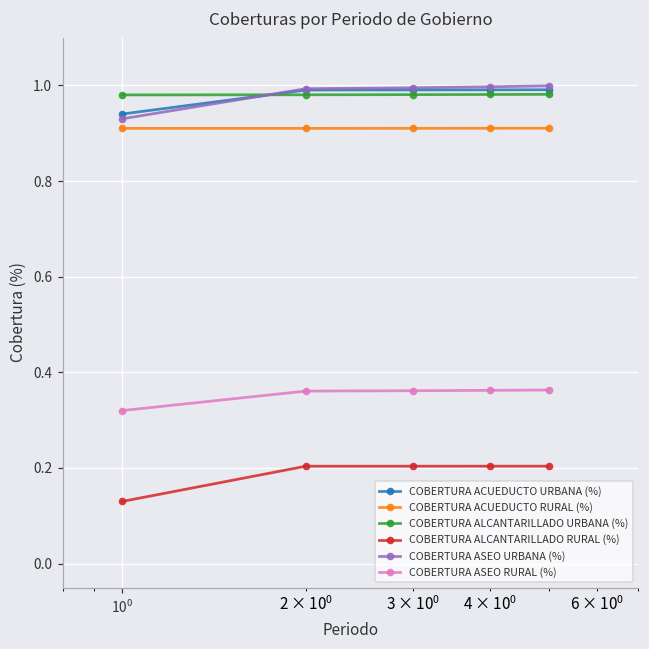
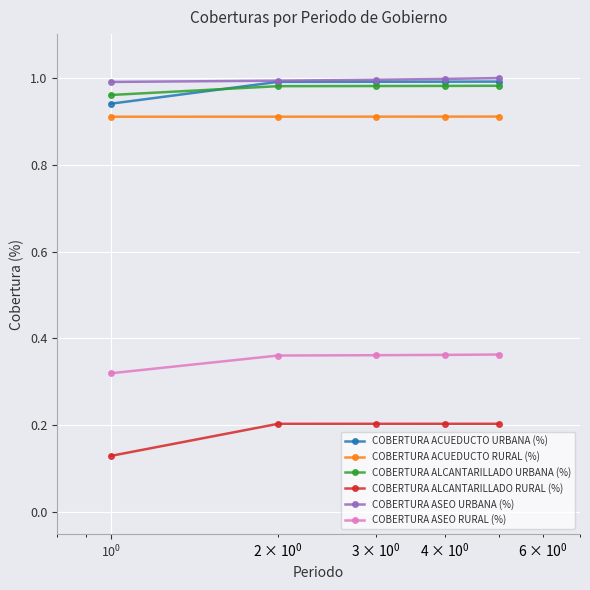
COBERTURA ALCANTARILLADO URBANA (%), 10^0: 0.98 -> 0.96
COBERTURA ASEO URBANA (%), 10^0: 0.93 -> 0.99
